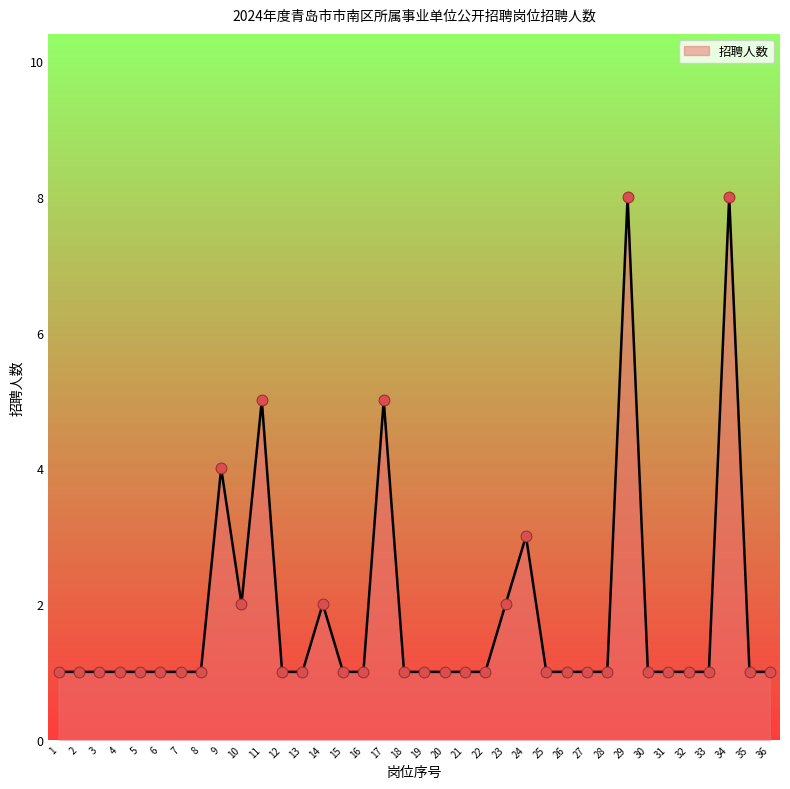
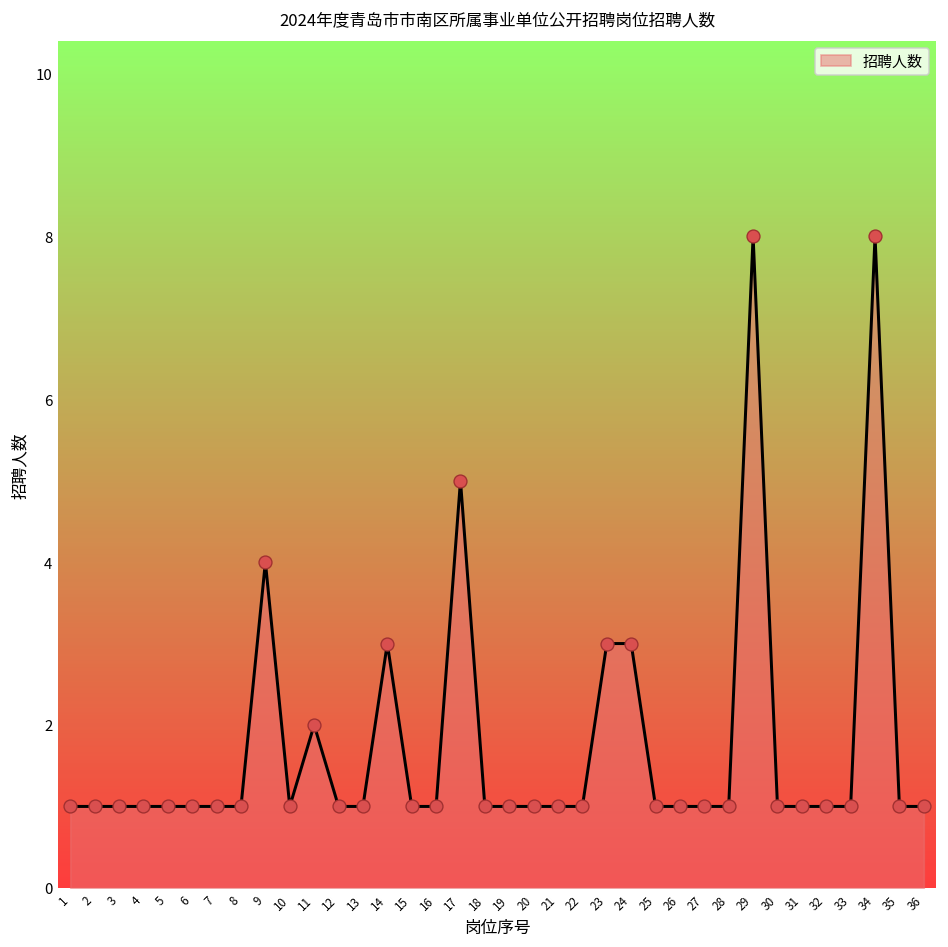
10: 2 -> 1
11: 5 -> 2
14: 2 -> 3
23: 2 -> 3
